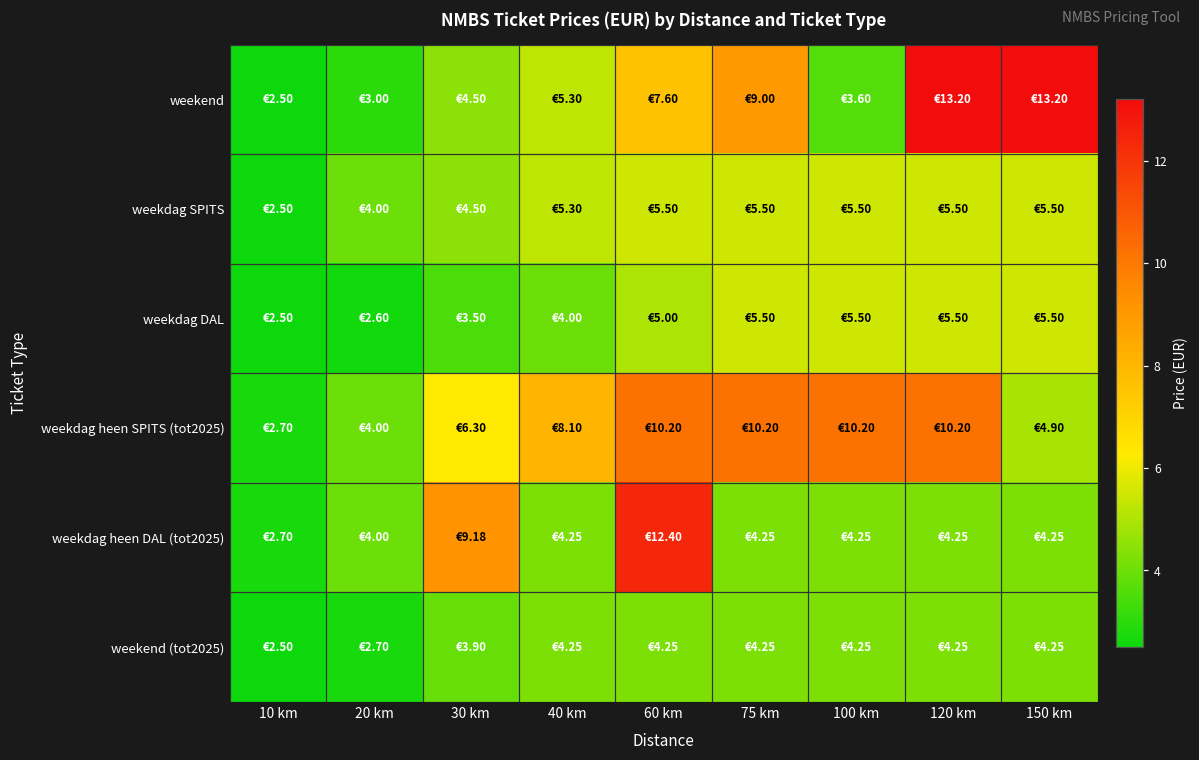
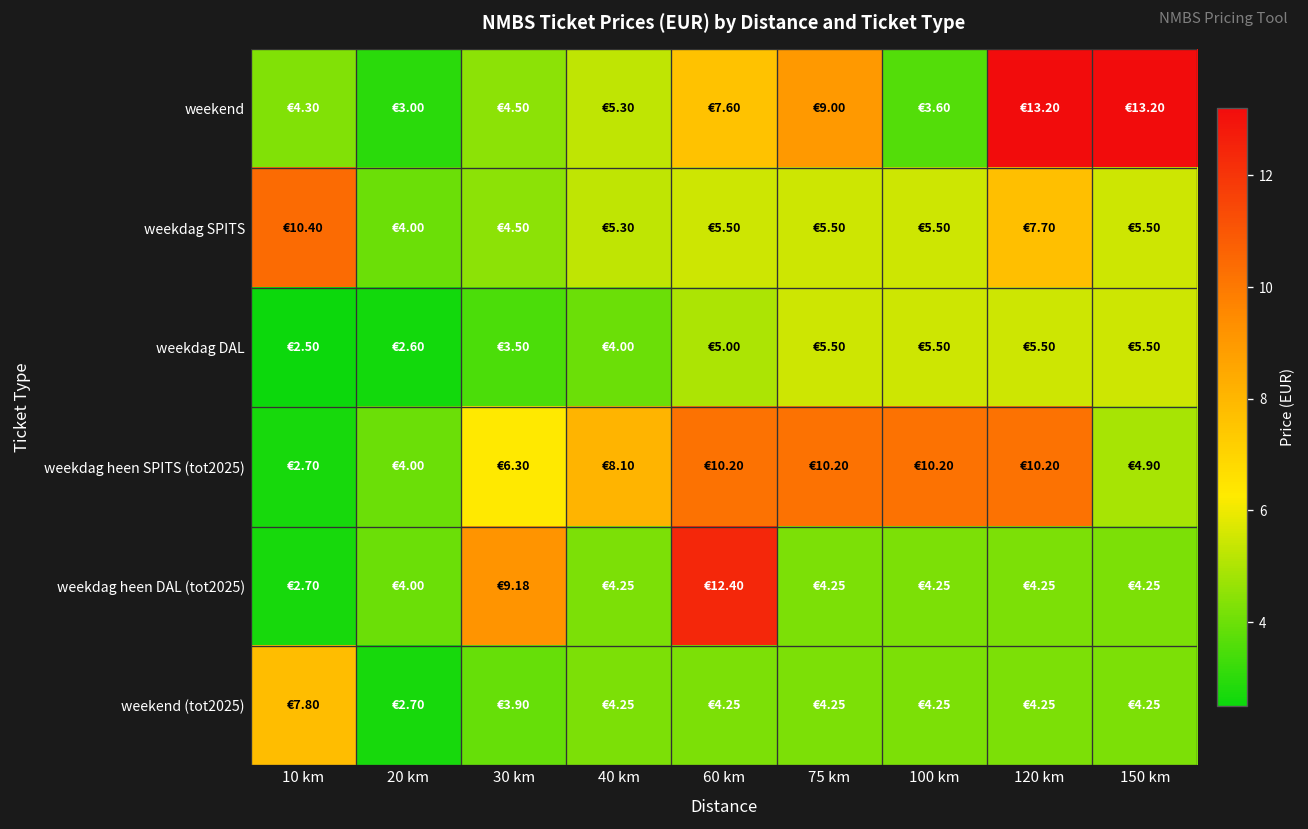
weekend, 10 km: €2.50 -> €4.30
weekdag SPITS, 10 km: €2.50 -> €10.40
weekdag SPITS, 120 km: €5.50 -> €7.70
weekend (tot2025), 10 km: €2.50 -> €7.80
